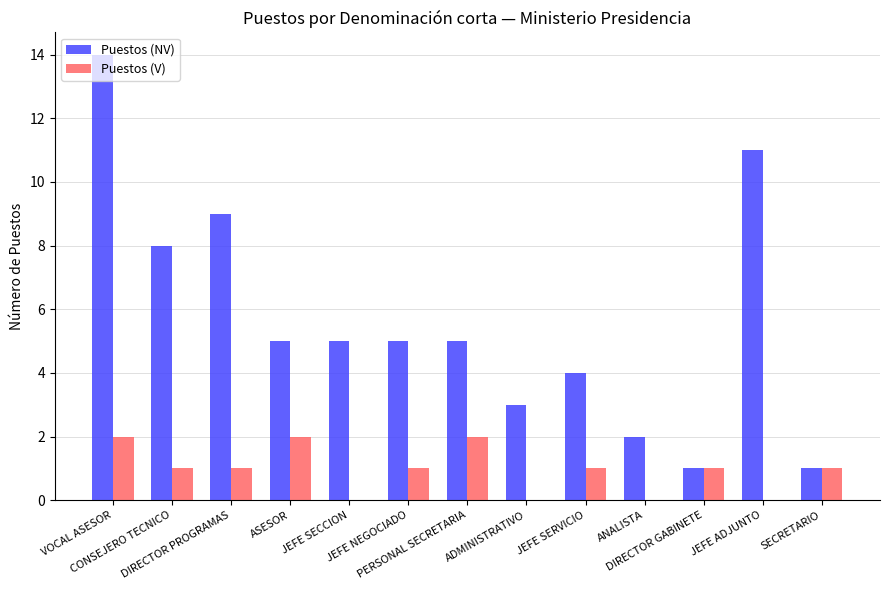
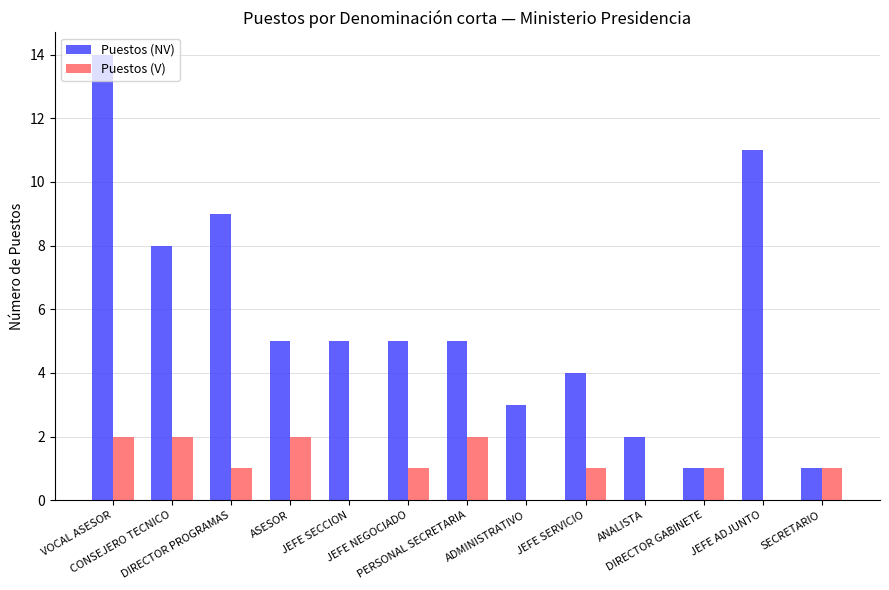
Puestos (V), CONSEJERO TECNICO: 1 -> 2
